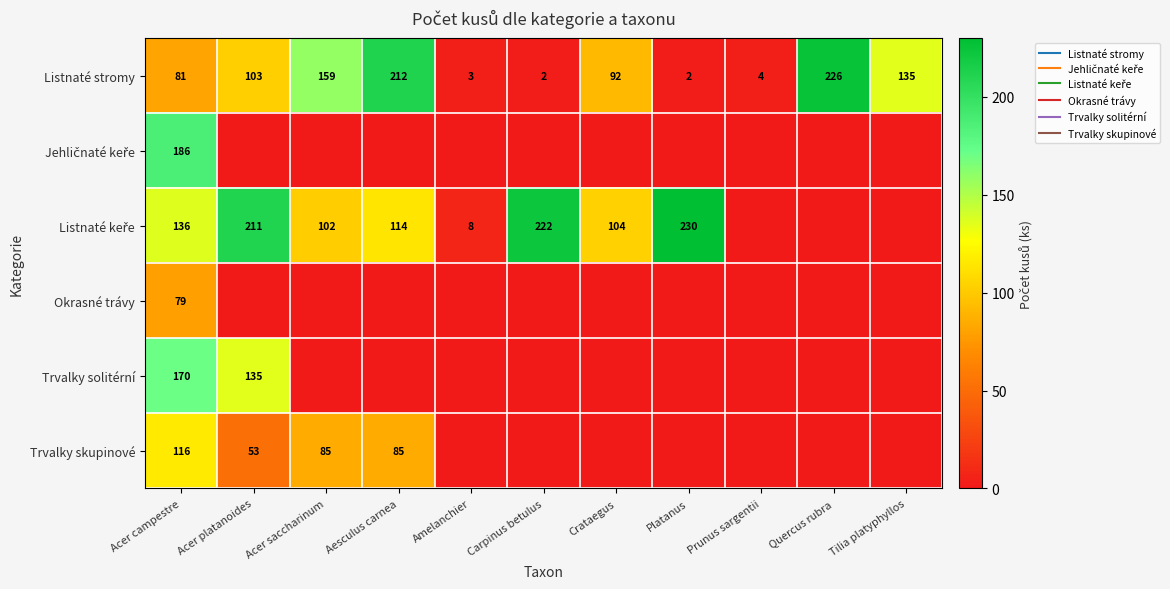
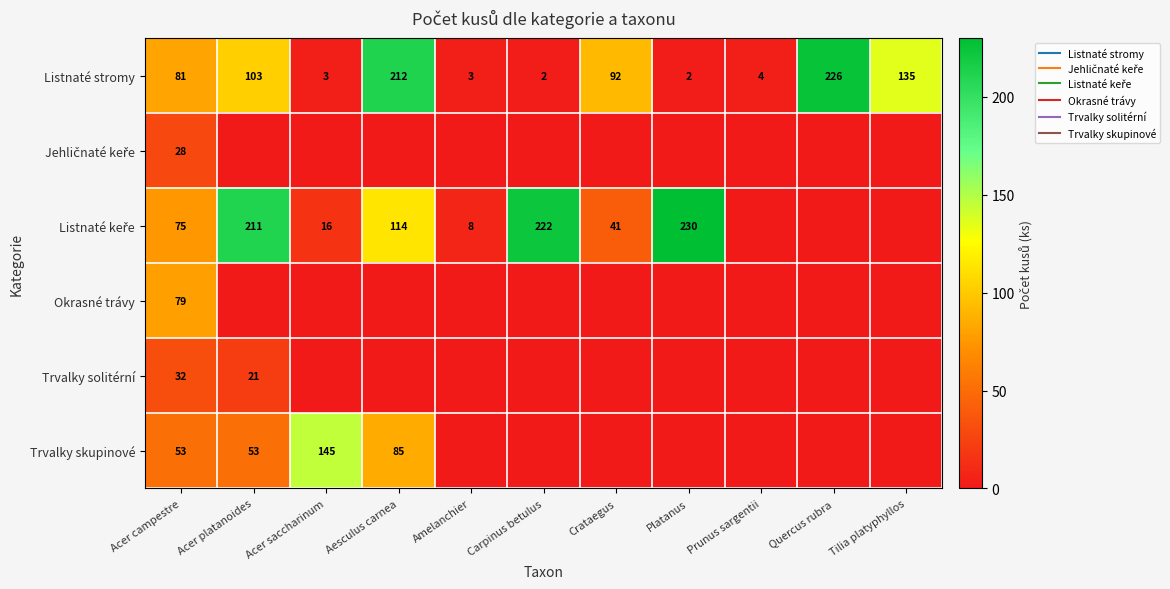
Listnaté stromy, Acer saccharinum: 159 -> 3
Jehličnaté keře, Acer campestre: 186 -> 28
Listnaté keře, Acer campestre: 136 -> 75
Listnaté keře, Acer saccharinum: 102 -> 16
Listnaté keře, Crataegus: 104 -> 41
Trvalky solitérní, Acer campestre: 170 -> 32
Trvalky solitérní, Acer platanoides: 135 -> 21
Trvalky skupinové, Acer campestre: 116 -> 53
Trvalky skupinové, Acer saccharinum: 85 -> 145
